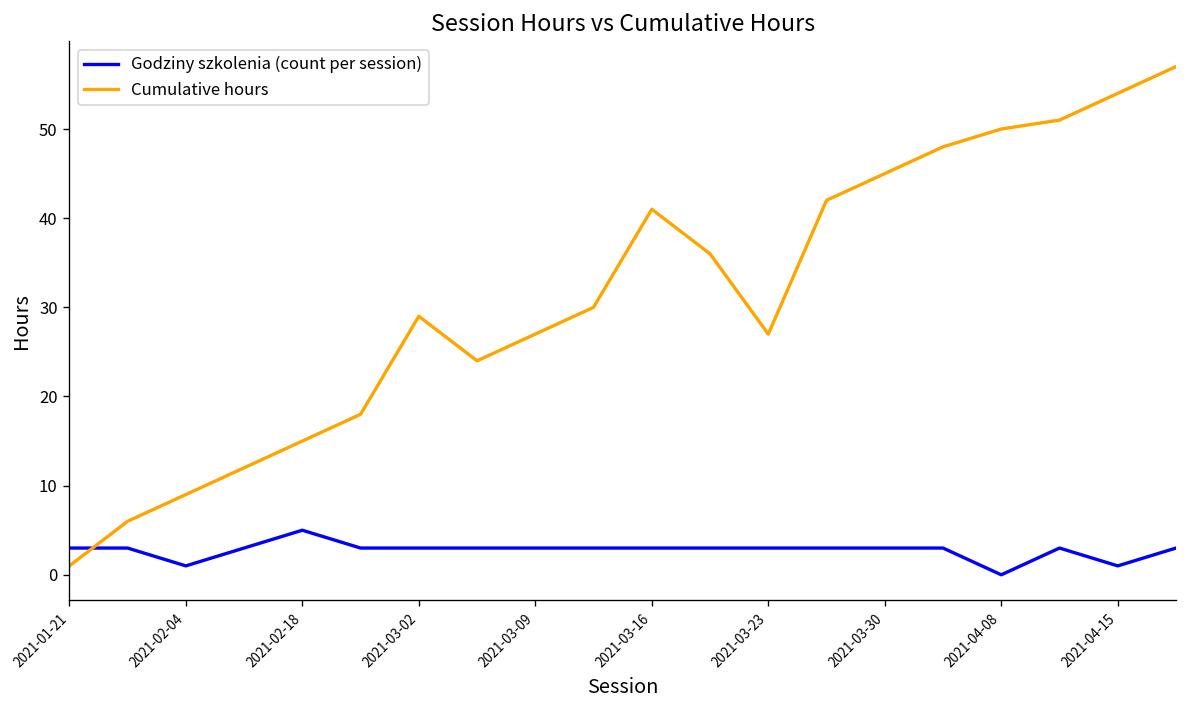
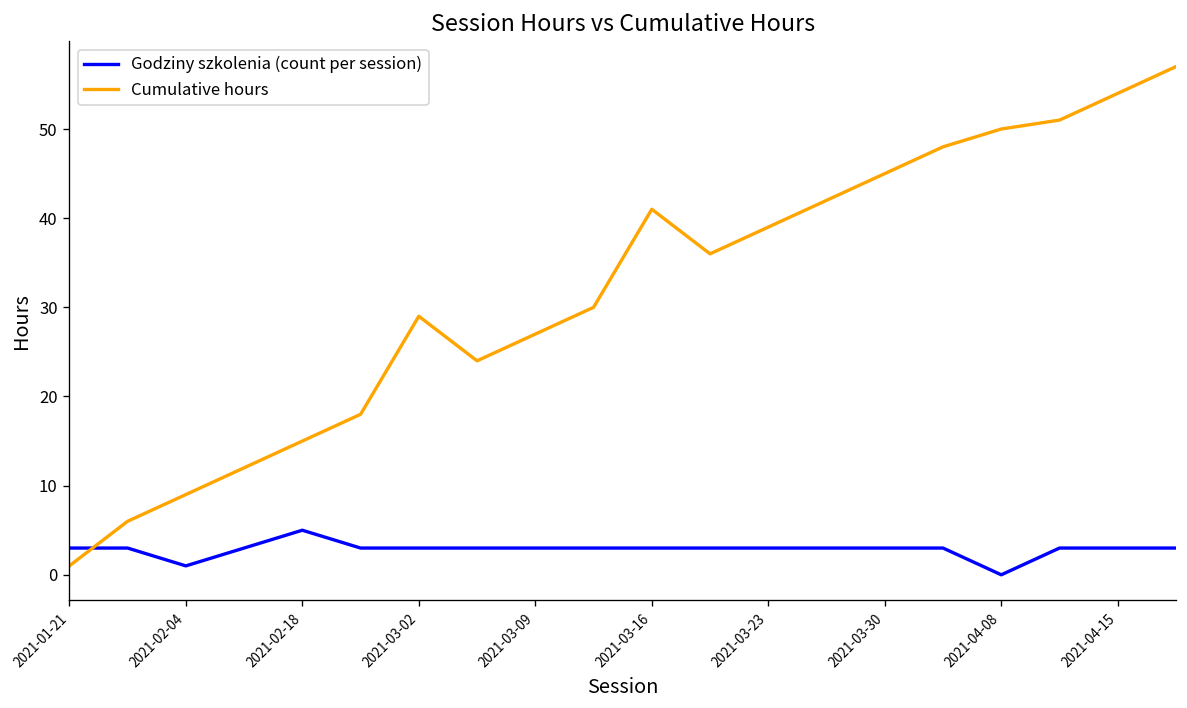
Cumulative hours, 2021-03-23: 27 -> 39
Godziny szkolenia (count per session), 2021-04-15: 1 -> 3
